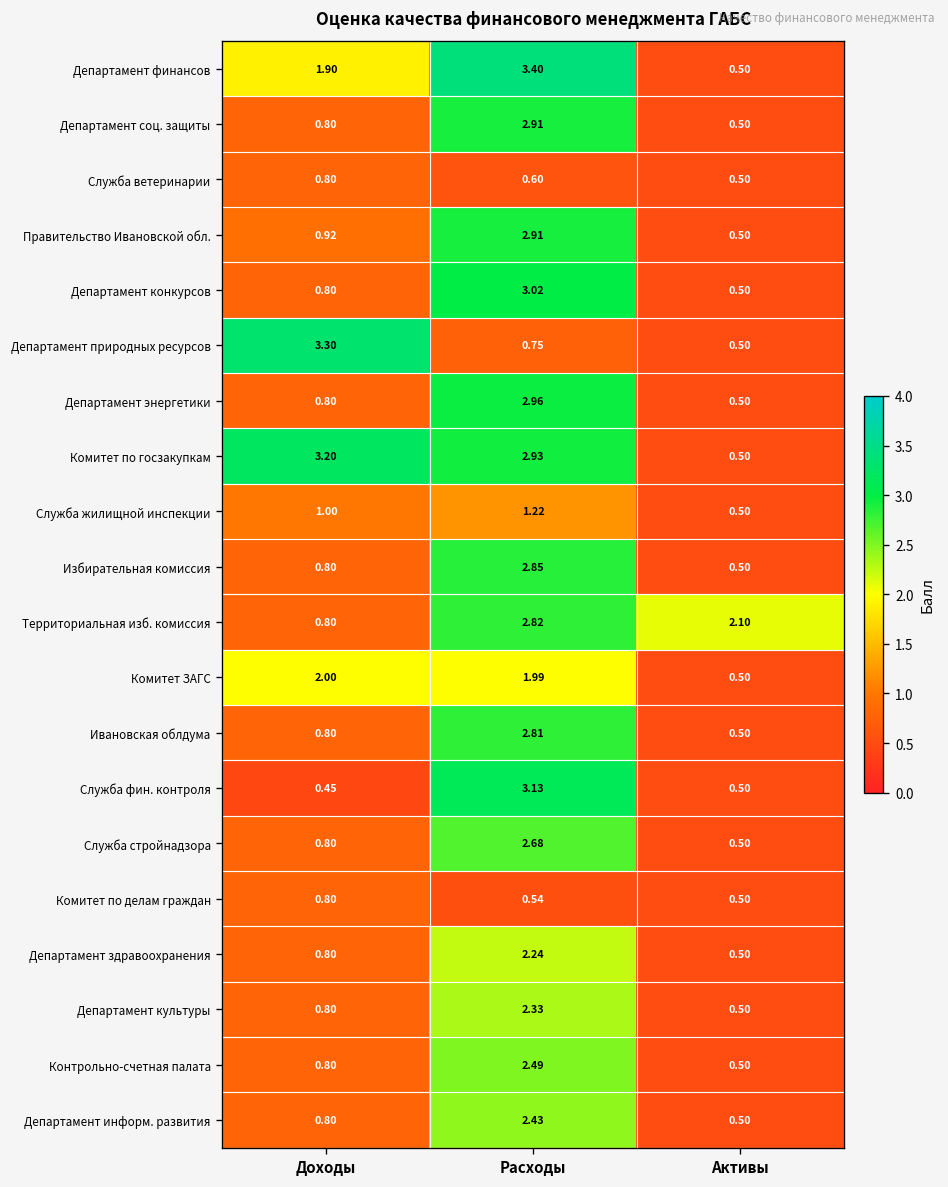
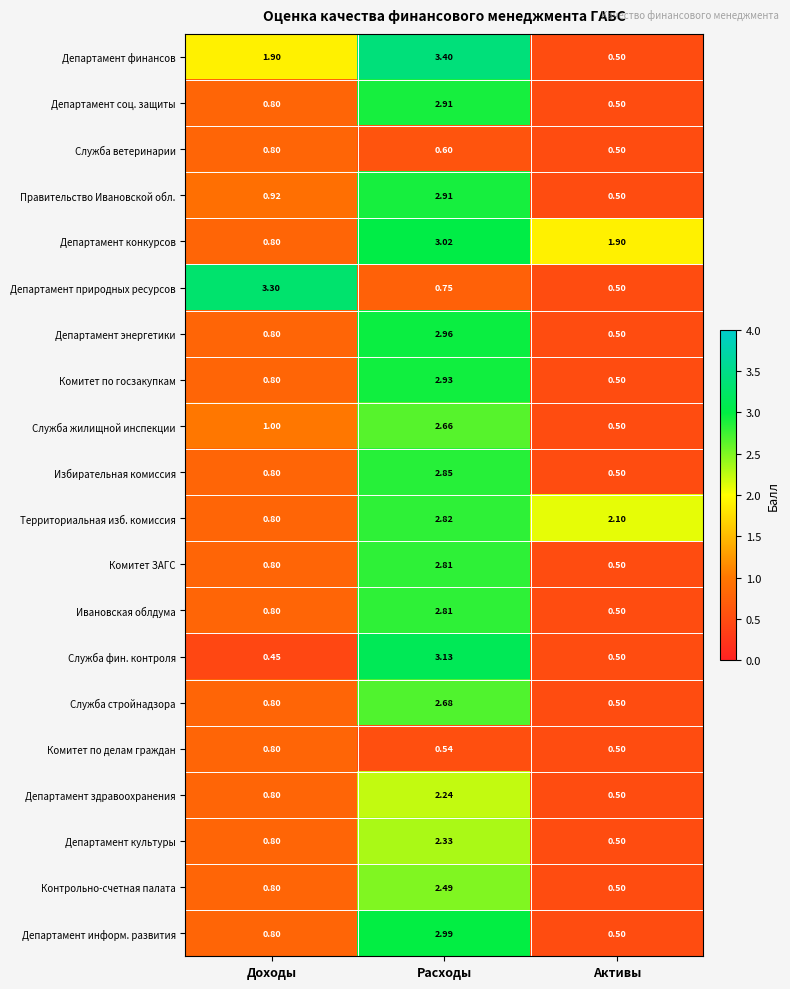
Департамент конкурсов, Активы: 0.50 -> 1.90
Комитет по госзакупкам, Доходы: 3.20 -> 0.80
Служба жилищной инспекции, Расходы: 1.22 -> 2.66
Комитет ЗАГС, Доходы: 2.00 -> 0.80
Комитет ЗАГС, Расходы: 1.99 -> 2.81
Департамент информ. развития, Расходы: 2.43 -> 2.99
